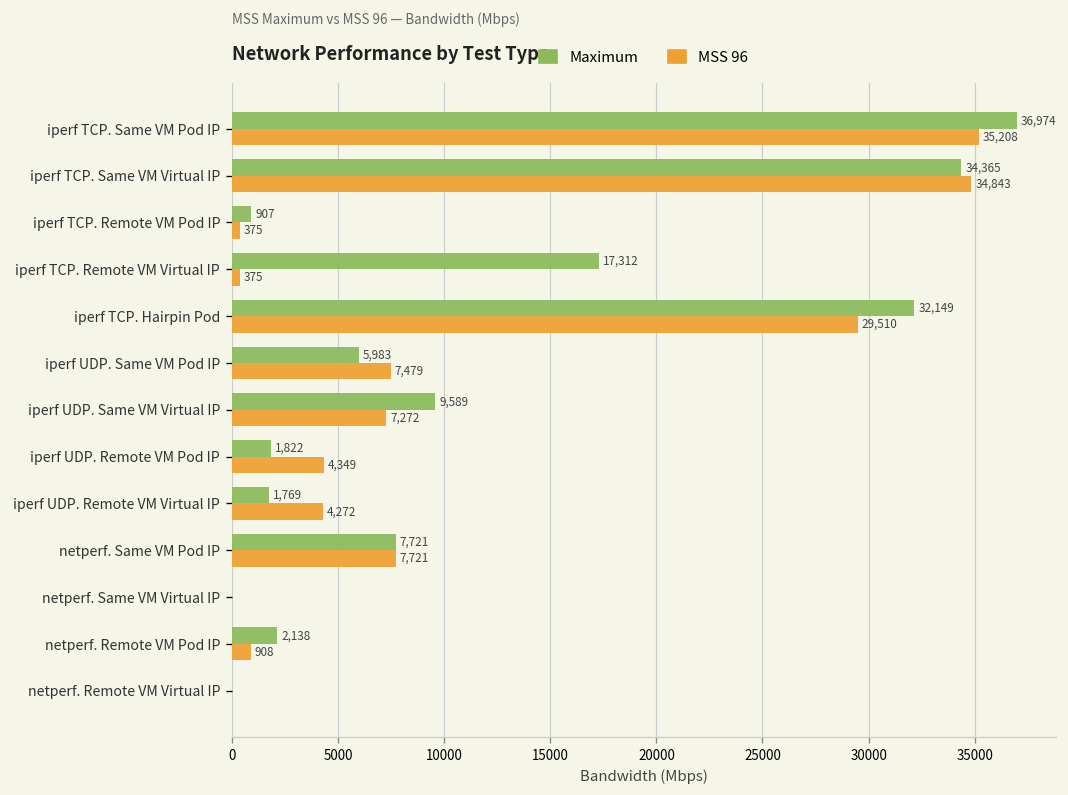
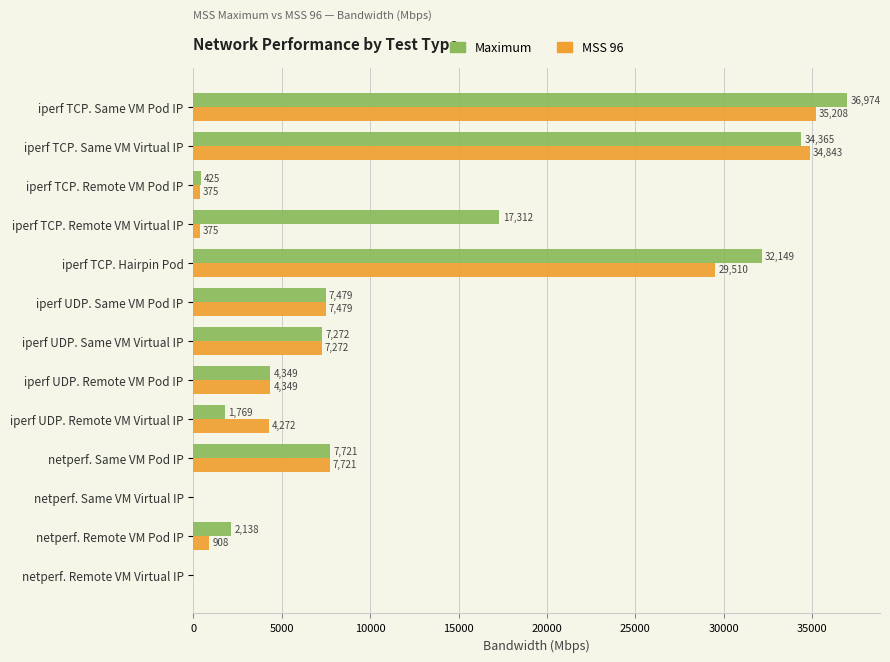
Maximum, iperf TCP. Remote VM Pod IP: 907 -> 425
Maximum, iperf UDP. Same VM Pod IP: 5,983 -> 7,479
Maximum, iperf UDP. Same VM Virtual IP: 9,589 -> 7,272
Maximum, iperf UDP. Remote VM Pod IP: 1,822 -> 4,349
